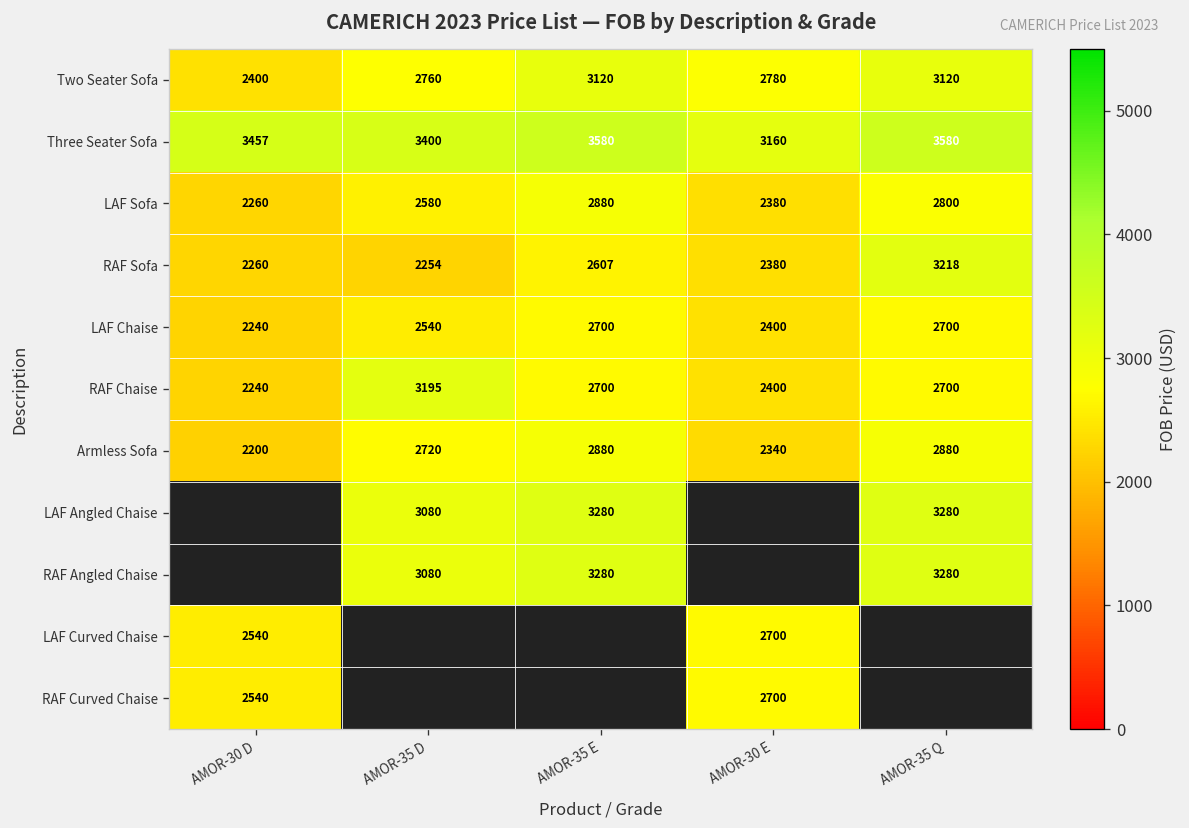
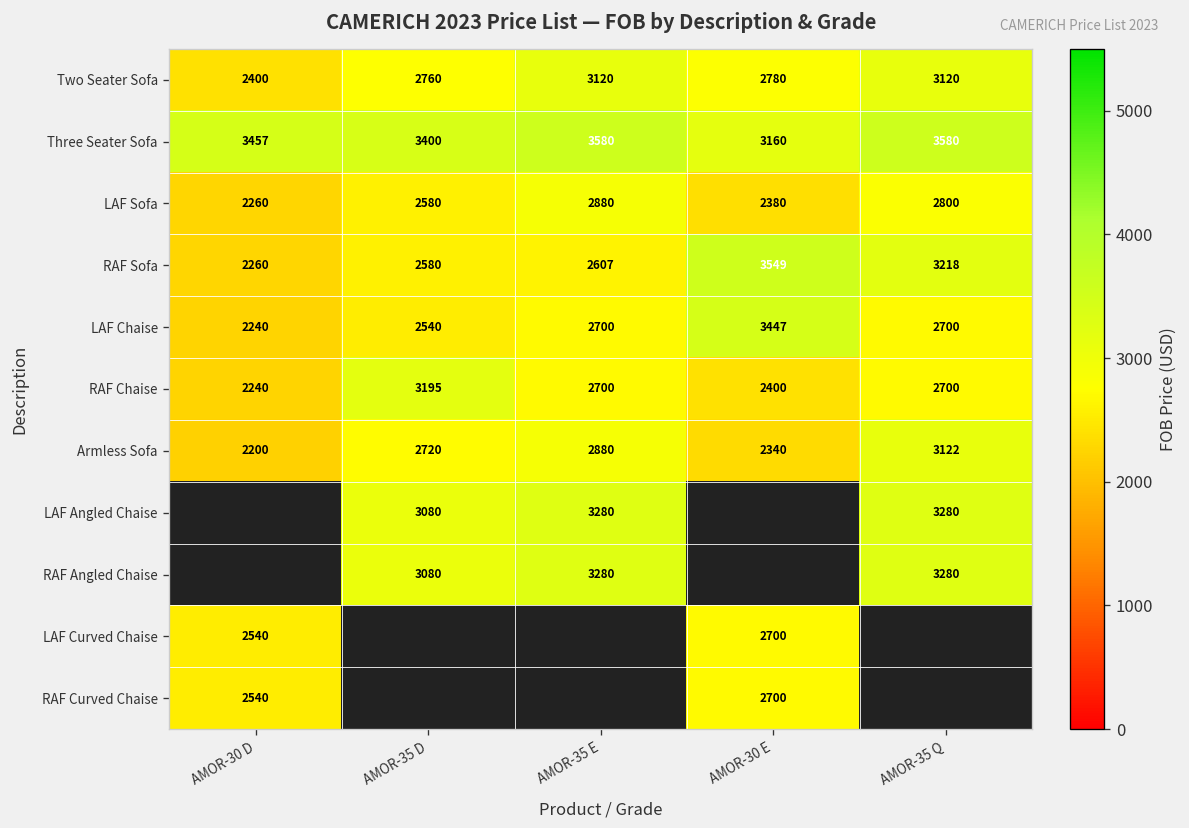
RAF Sofa, AMOR-35 D: 2254 -> 2580
RAF Sofa, AMOR-30 E: 2380 -> 3549
LAF Chaise, AMOR-30 E: 2400 -> 3447
Armless Sofa, AMOR-35 Q: 2880 -> 3122
